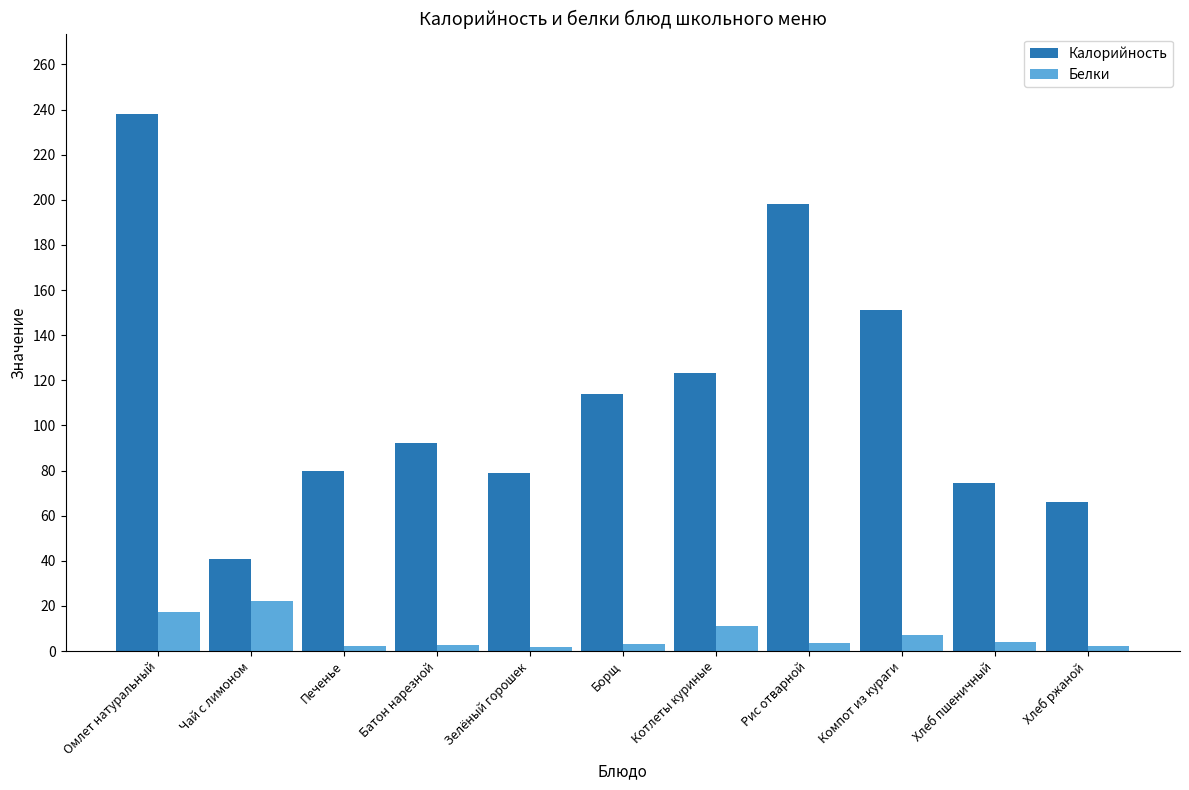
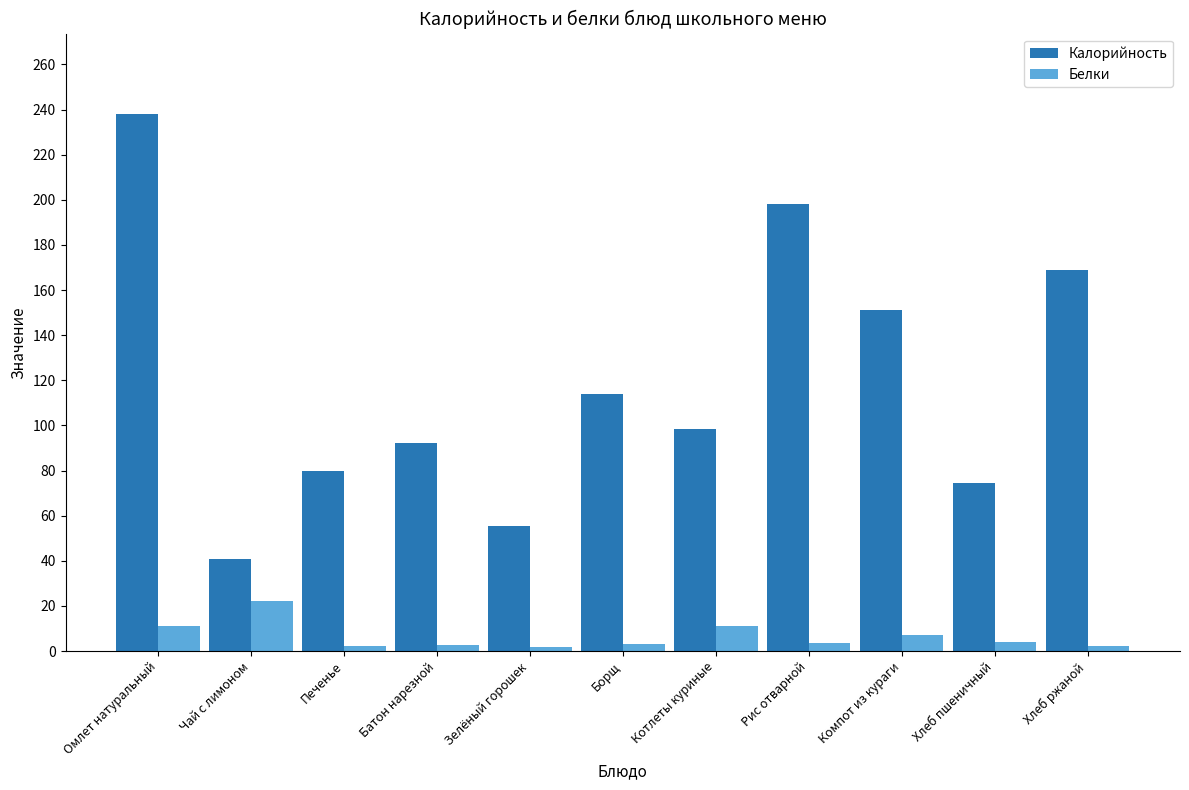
Белки, Омлет натуральный: 17 -> 11
Калорийность, Зелёный горошек: 79 -> 55
Калорийность, Котлеты куриные: 123 -> 98
Калорийность, Хлеб ржаной: 66 -> 169
